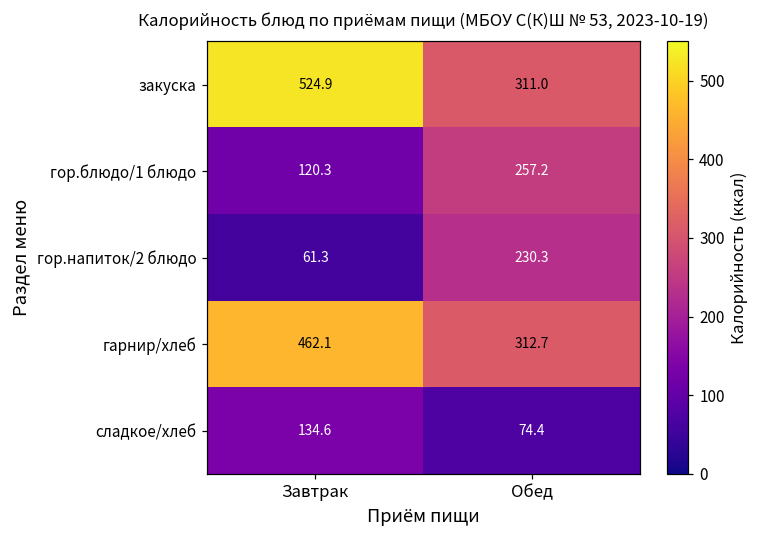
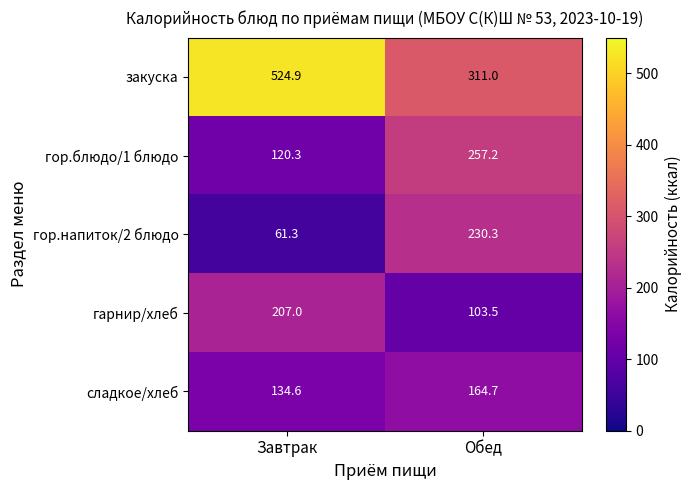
гарнир/хлеб, Завтрак: 462.1 -> 207.0
гарнир/хлеб, Обед: 312.7 -> 103.5
сладкое/хлеб, Обед: 74.4 -> 164.7
